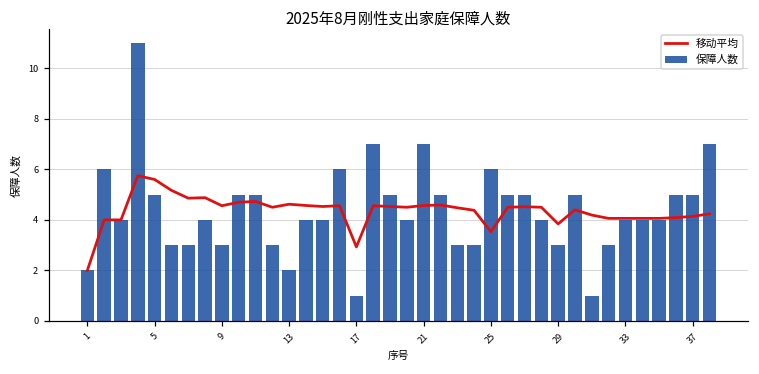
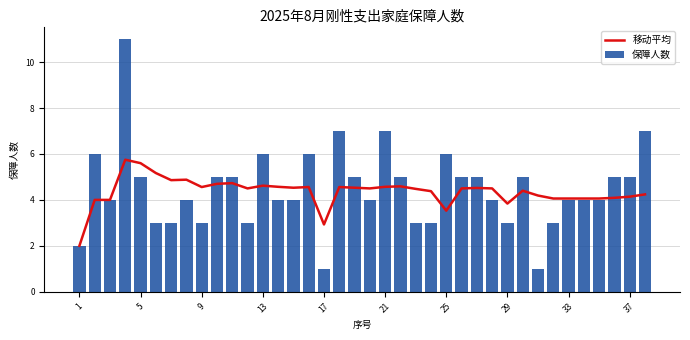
保障人数, 13: 2 -> 6
